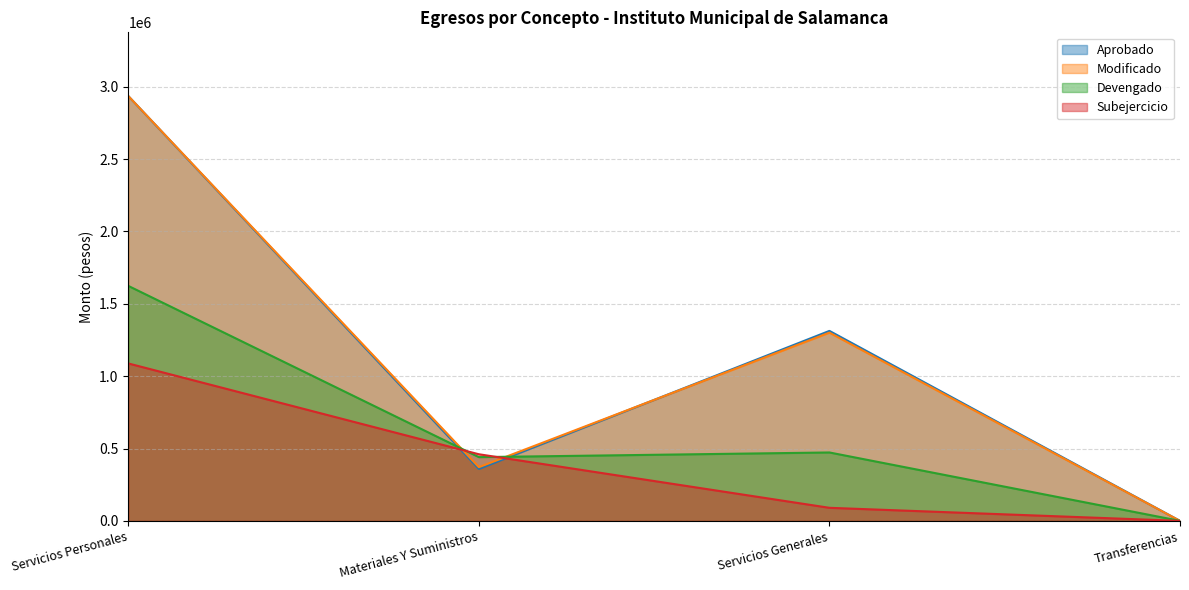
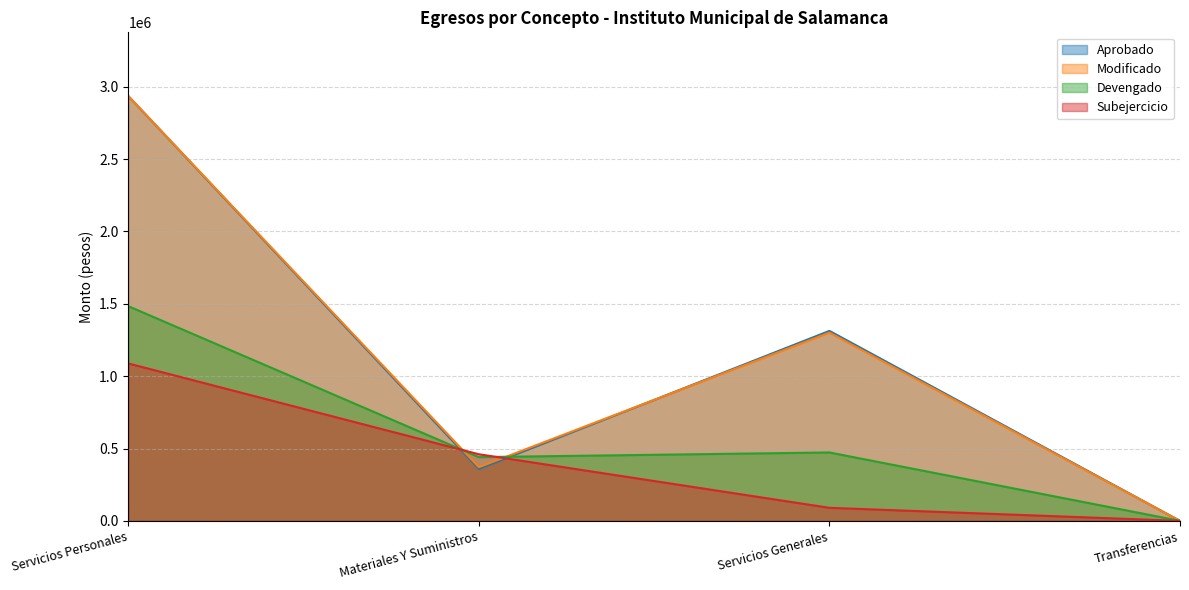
Devengado, Servicios Personales: 1620000 -> 1480000
